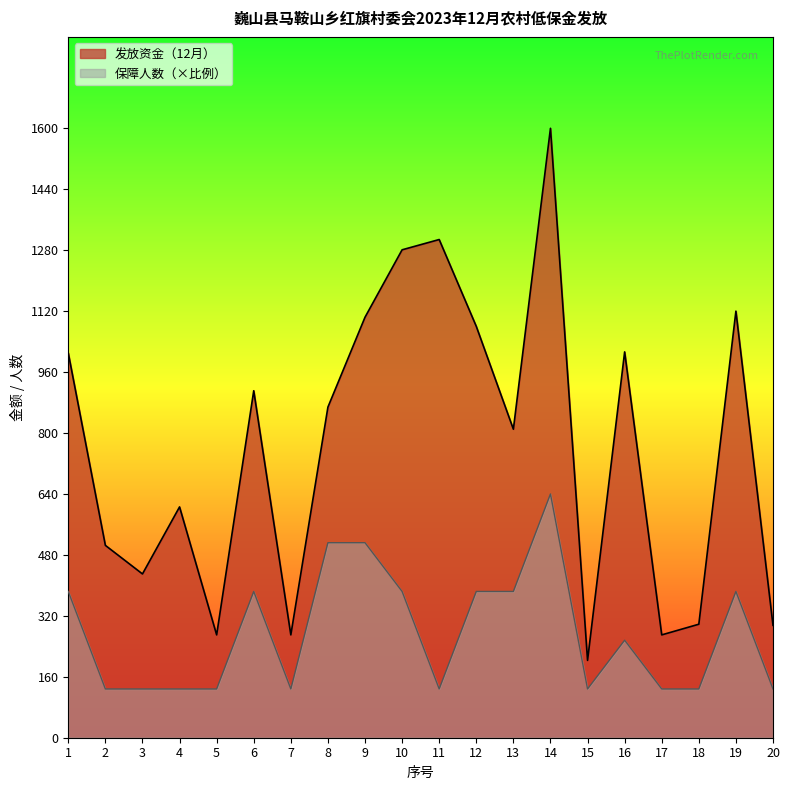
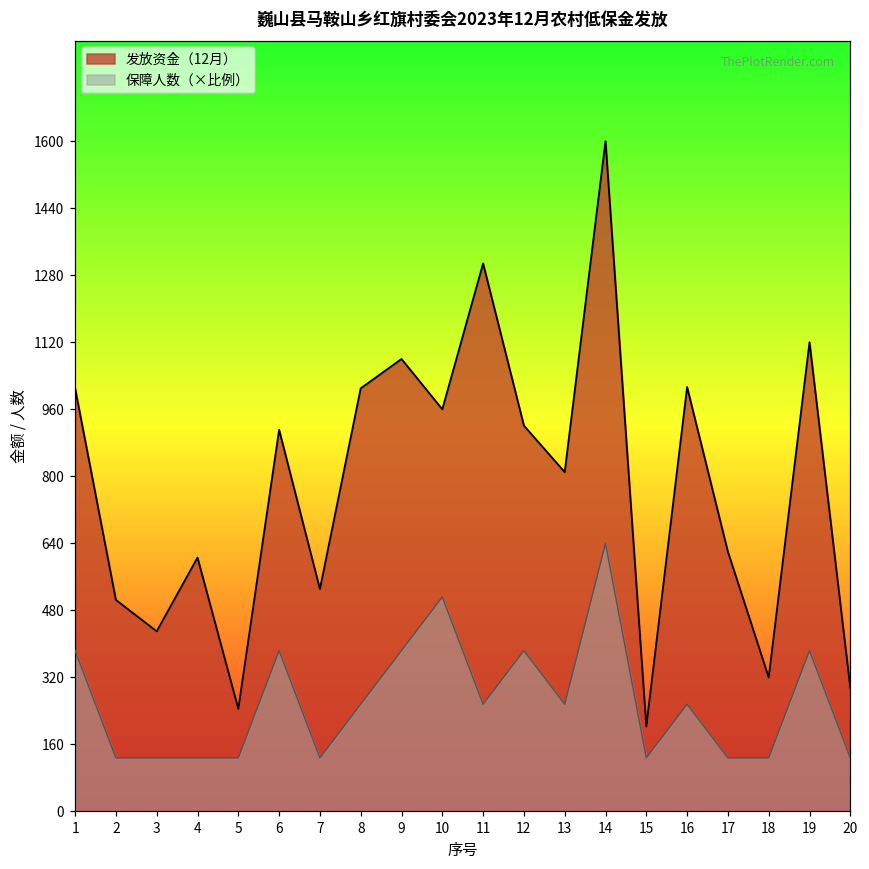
发放资金（12月）, 5: 270 -> 250
发放资金（12月）, 7: 270 -> 530
发放资金（12月）, 8: 870 -> 1010
保障人数（×比例）, 8: 510 -> 260
发放资金（12月）, 9: 1100 -> 1080
保障人数（×比例）, 9: 510 -> 380
发放资金（12月）, 10: 1280 -> 960
保障人数（×比例）, 10: 380 -> 510
保障人数（×比例）, 11: 130 -> 260
发放资金（12月）, 12: 1080 -> 920
保障人数（×比例）, 13: 380 -> 260
发放资金（12月）, 17: 270 -> 620
发放资金（12月）, 18: 300 -> 320
